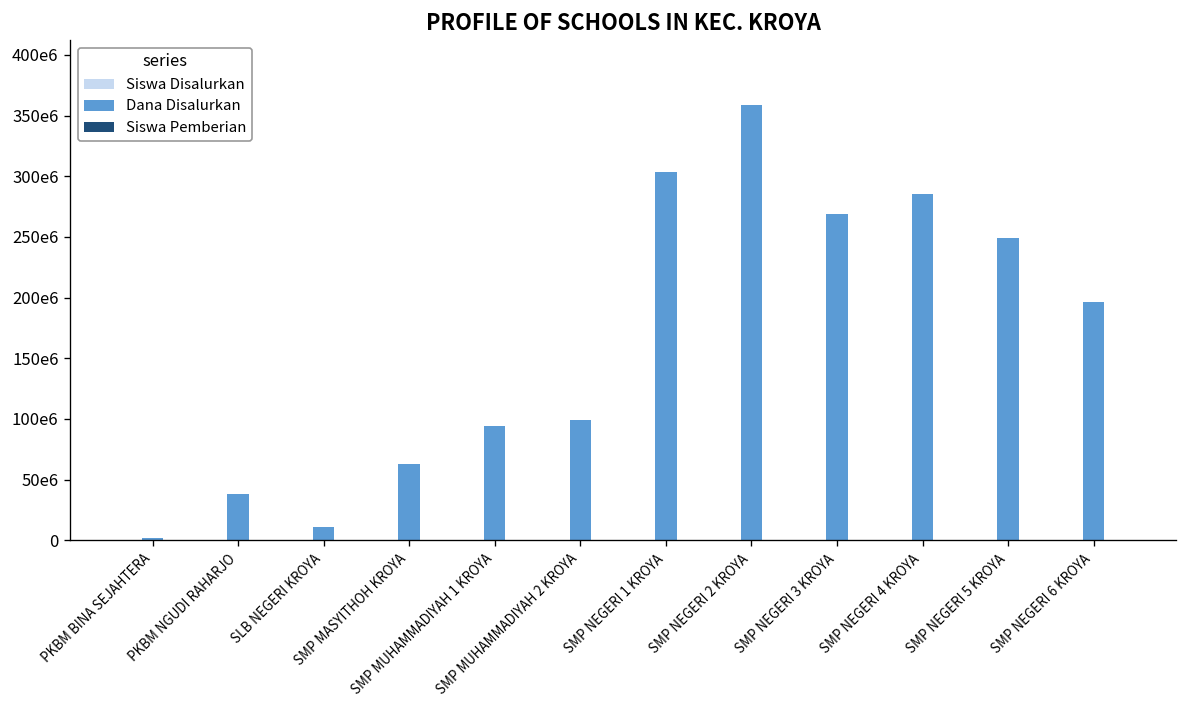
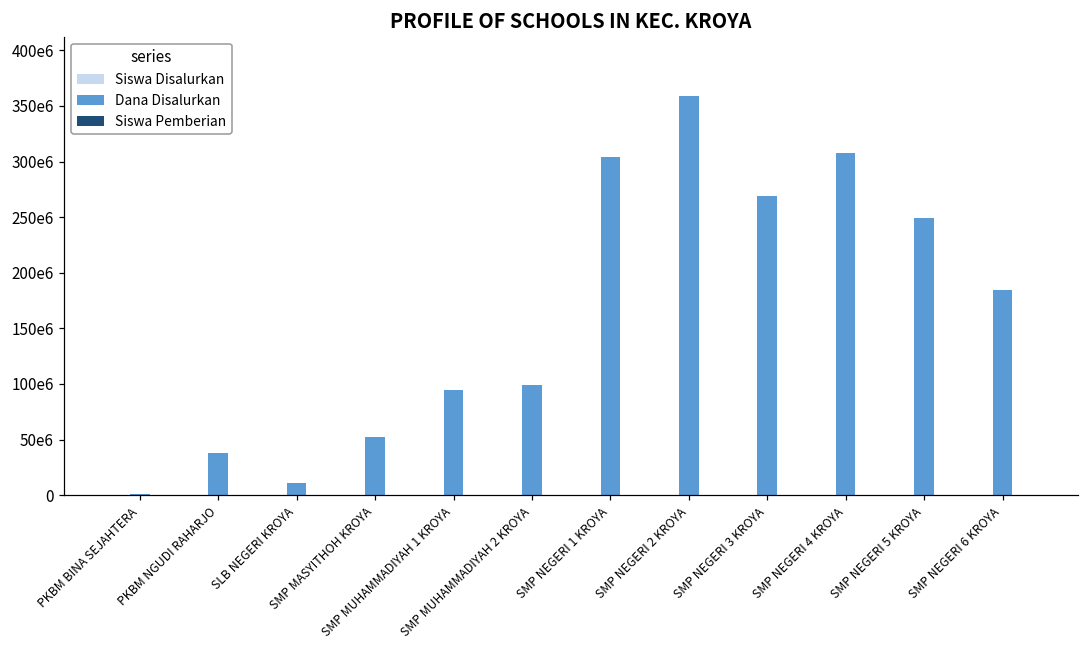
Dana Disalurkan, SMP MASYITHOH KROYA: 63000000 -> 53000000
Dana Disalurkan, SMP NEGERI 4 KROYA: 286000000 -> 308000000
Dana Disalurkan, SMP NEGERI 6 KROYA: 196000000 -> 184000000
